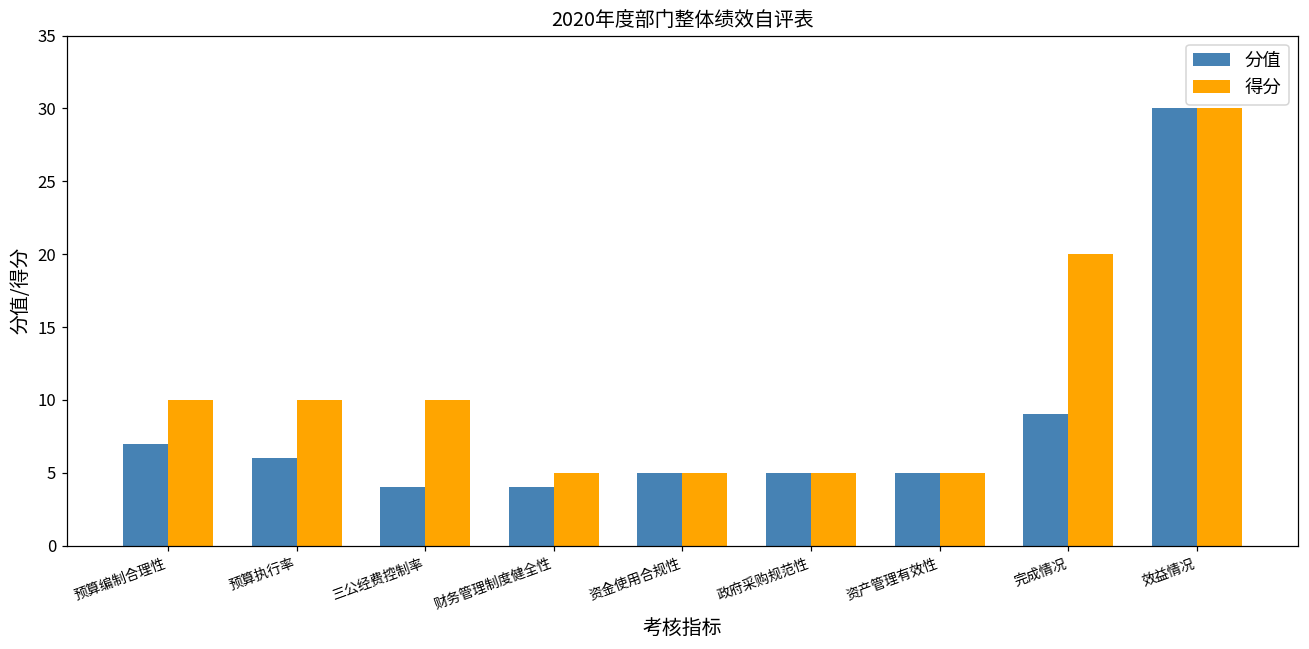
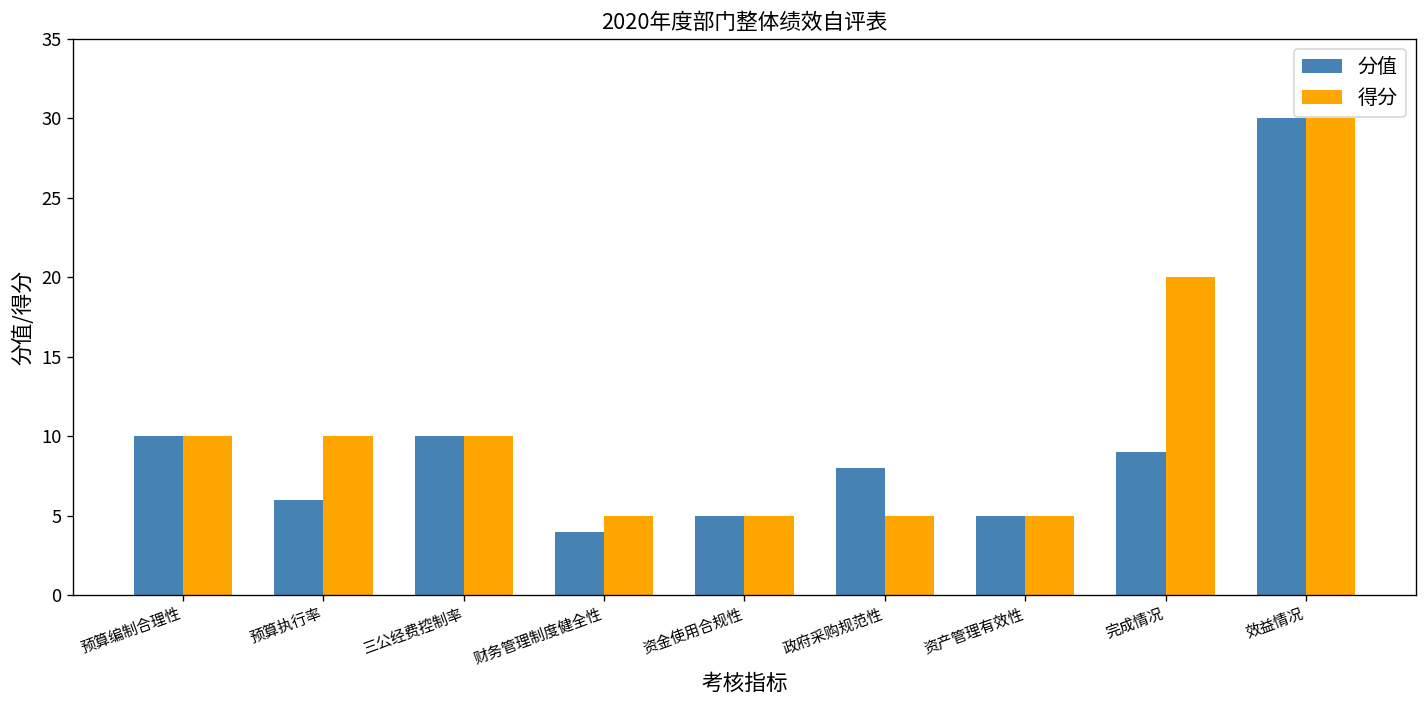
分值, 预算编制合理性: 7 -> 10
分值, 三公经费控制率: 4 -> 10
分值, 政府采购规范性: 5 -> 8
